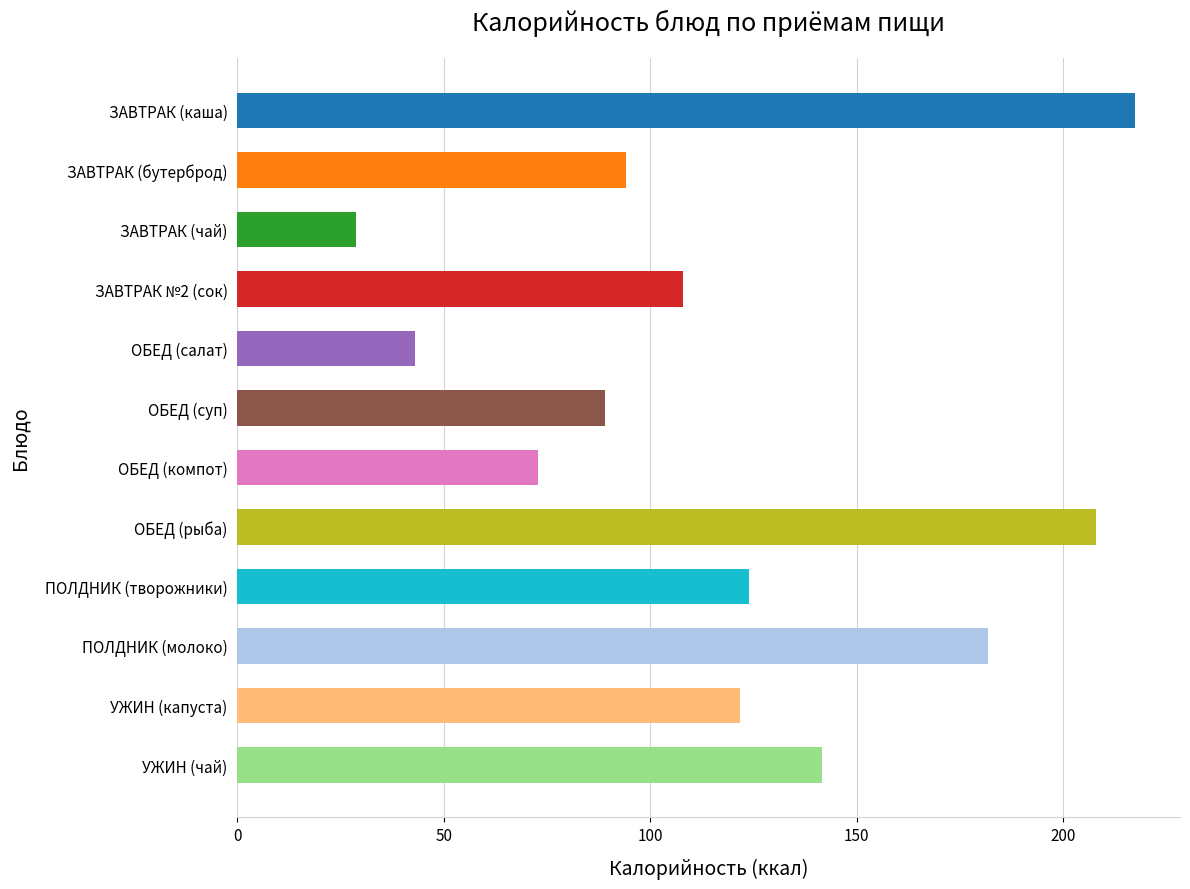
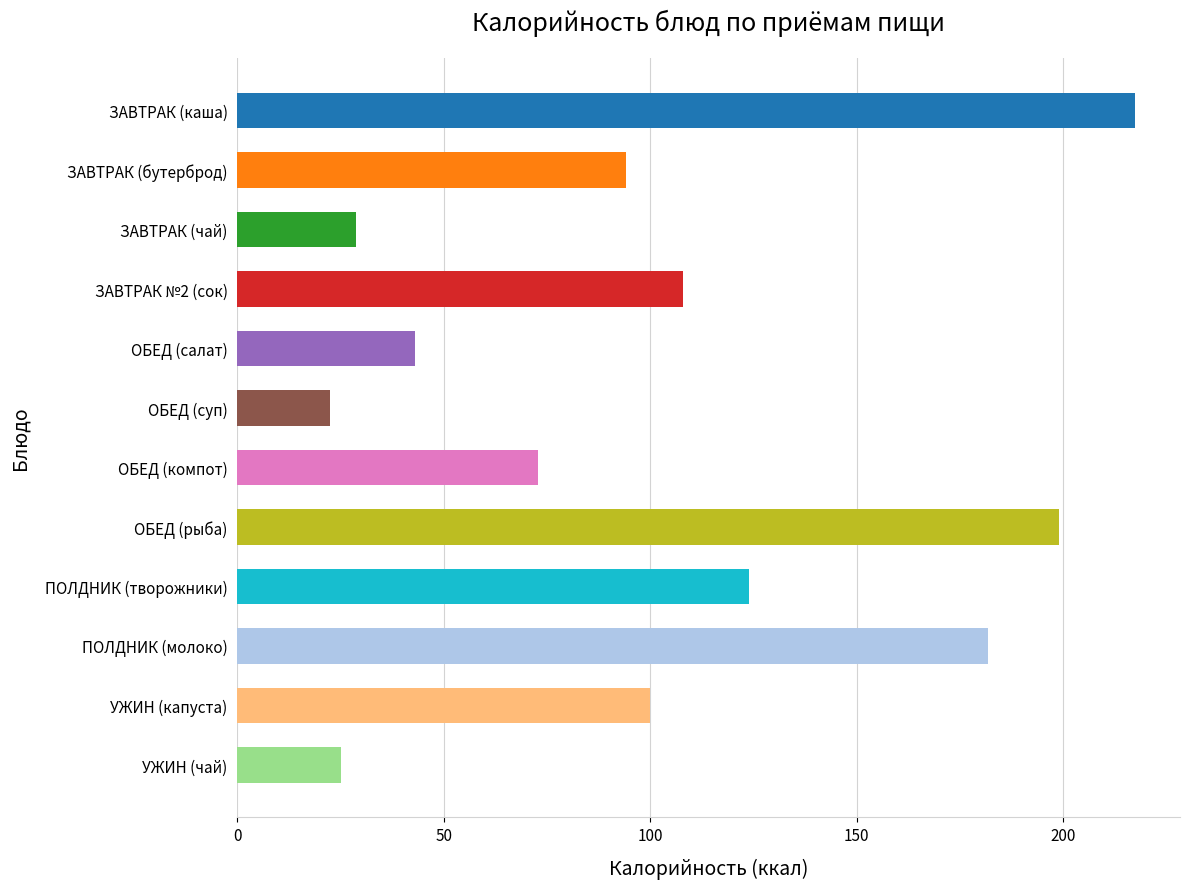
ОБЕД (суп): 89 -> 23
ОБЕД (рыба): 208 -> 199
УЖИН (капуста): 122 -> 100
УЖИН (чай): 142 -> 25
